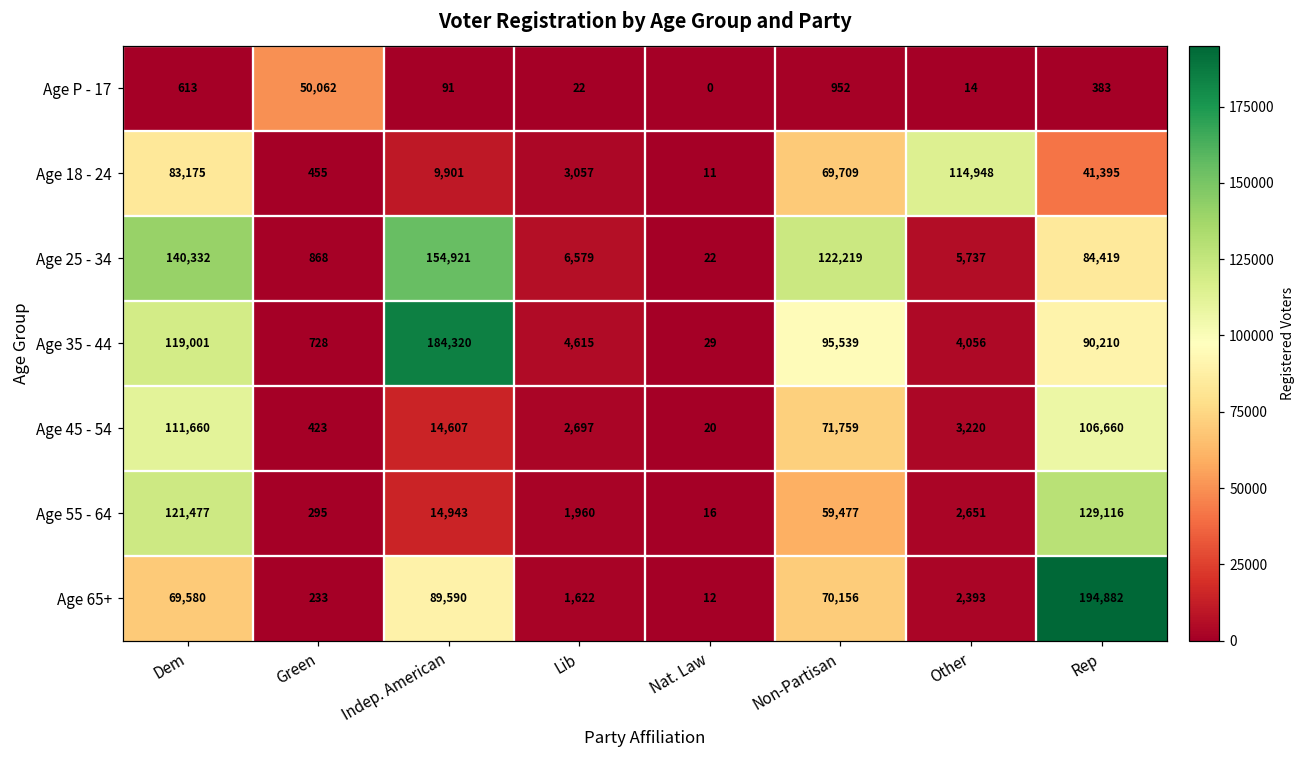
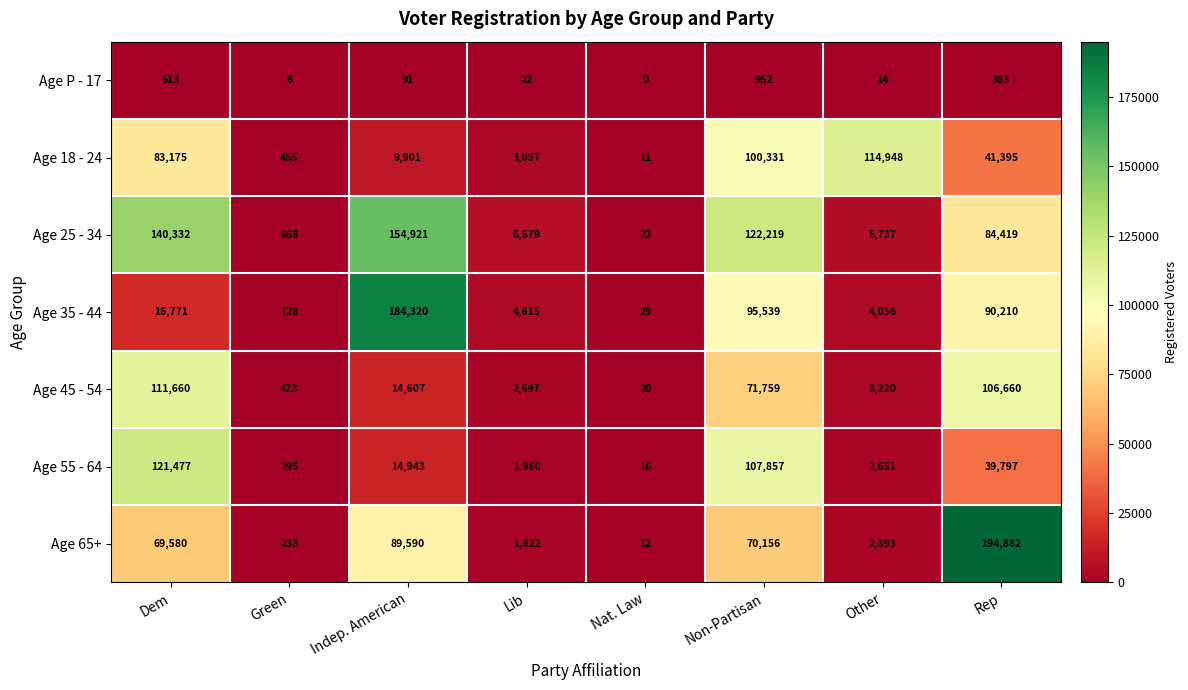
Age P - 17, Green: 50,062 -> 6
Age 18 - 24, Non-Partisan: 69,709 -> 100,331
Age 35 - 44, Dem: 119,001 -> 16,771
Age 55 - 64, Non-Partisan: 59,477 -> 107,857
Age 55 - 64, Rep: 129,116 -> 39,797
